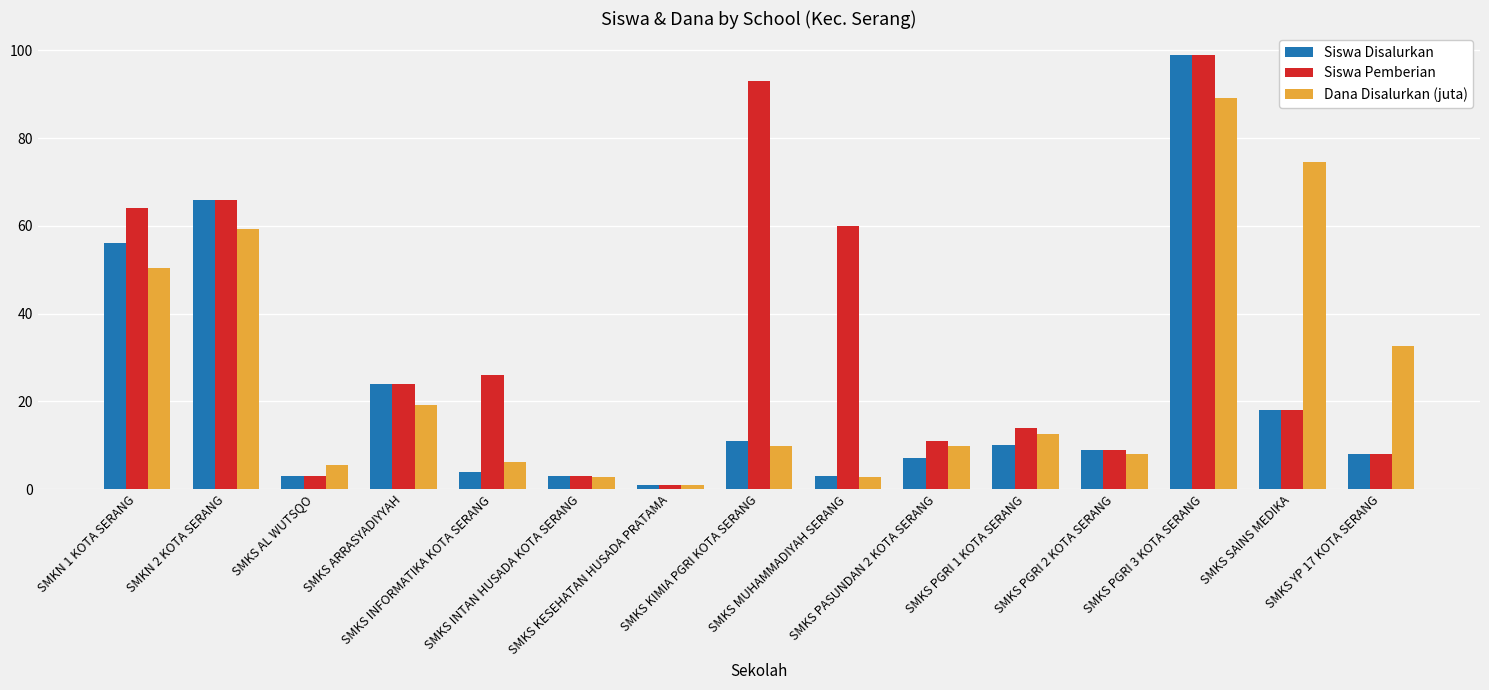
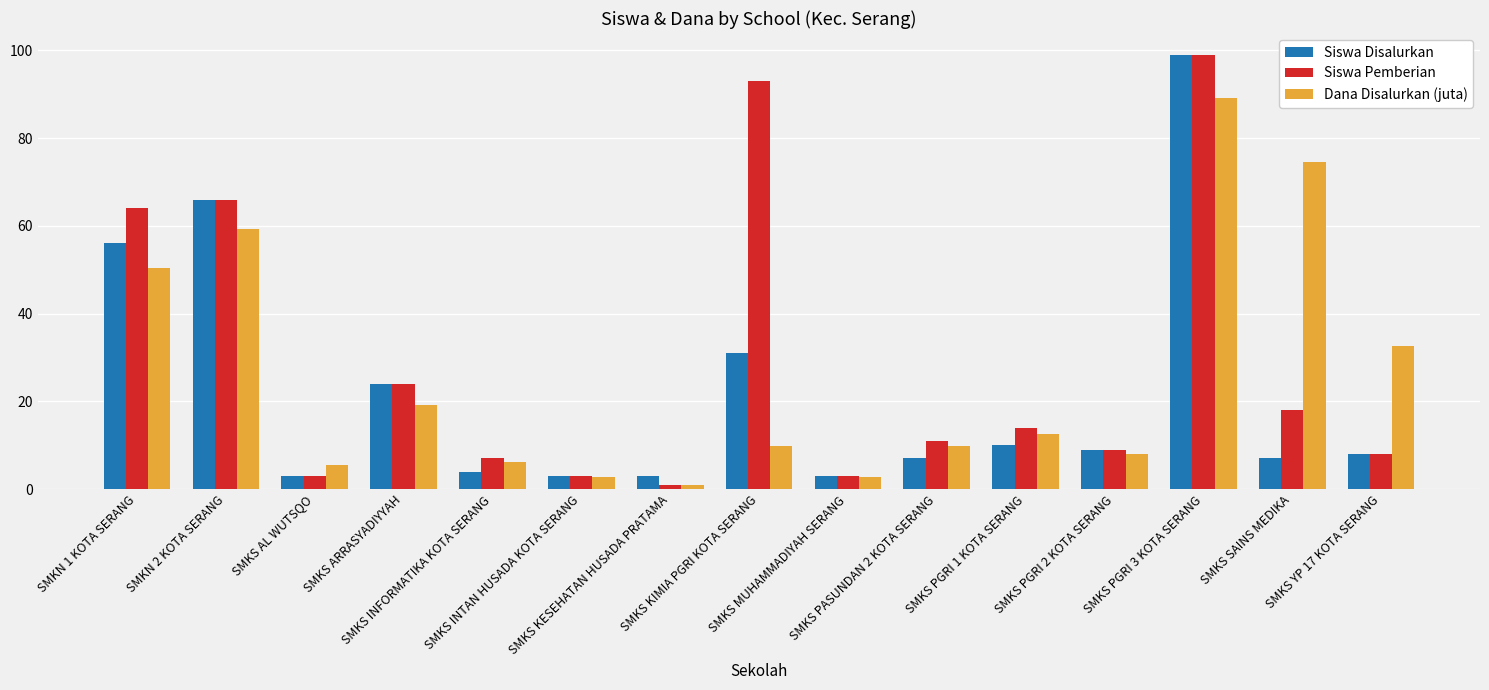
Siswa Pemberian, SMKS INFORMATIKA KOTA SERANG: 26 -> 7
Siswa Disalurkan, SMKS KESEHATAN HUSADA PRATAMA: 1 -> 3
Siswa Disalurkan, SMKS KIMIA PGRI KOTA SERANG: 11 -> 31
Siswa Pemberian, SMKS MUHAMMADIYAH SERANG: 60 -> 3
Siswa Disalurkan, SMKS SAINS MEDIKA: 18 -> 7
